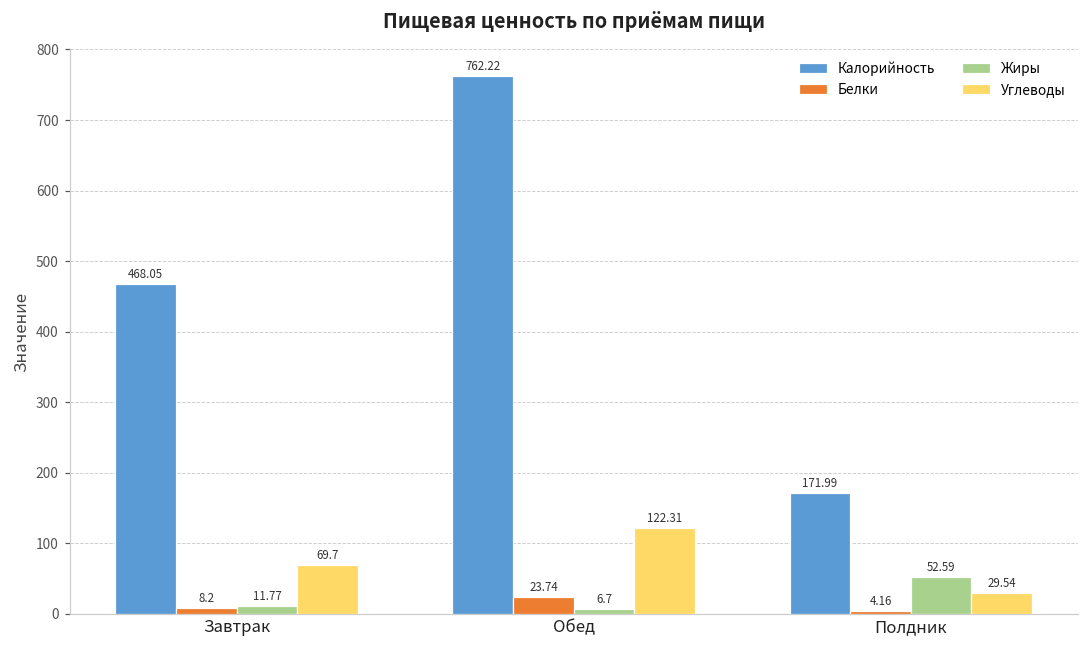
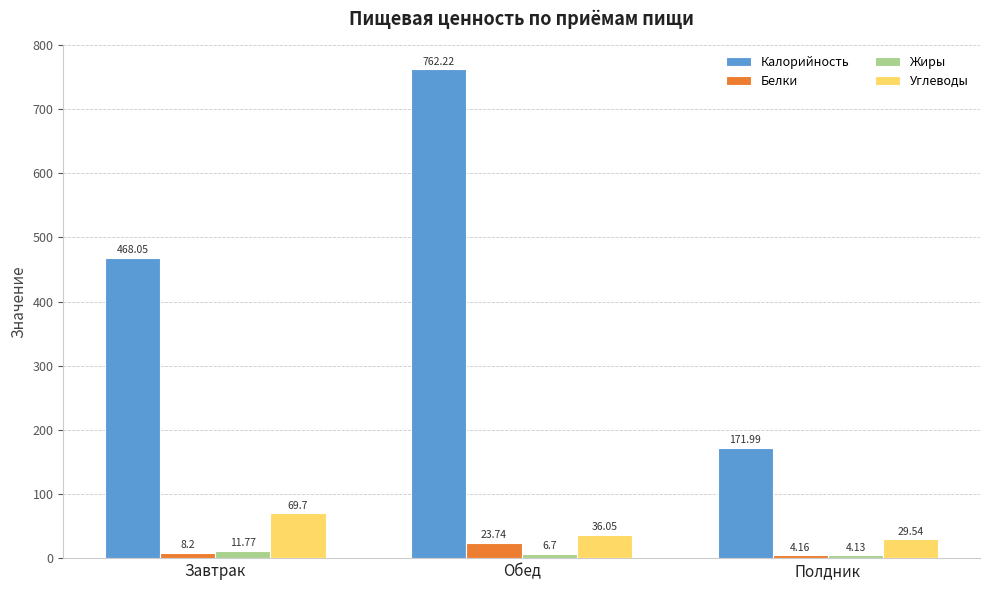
Углеводы, Обед: 122.31 -> 36.05
Жиры, Полдник: 52.59 -> 4.13
